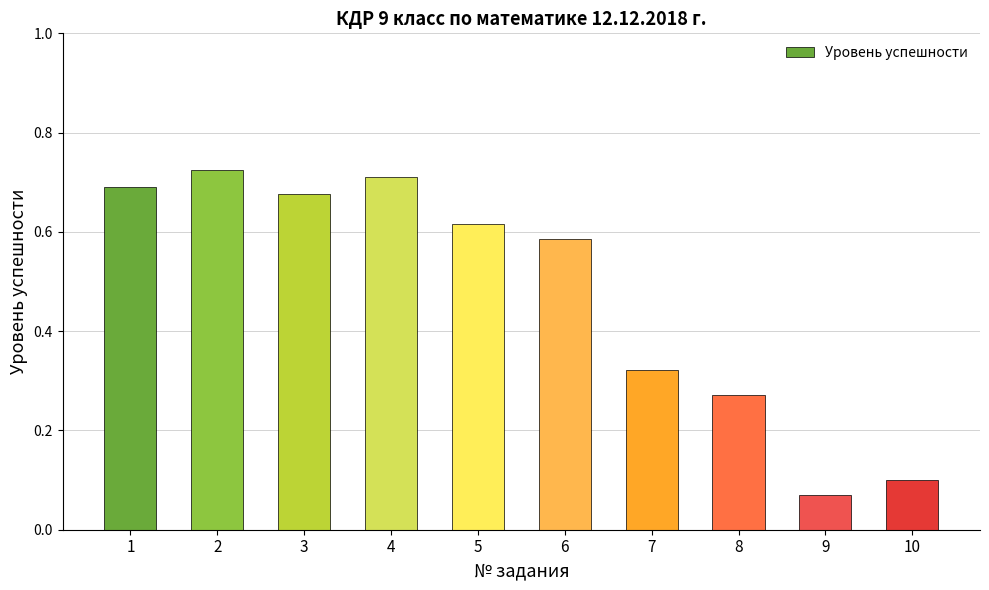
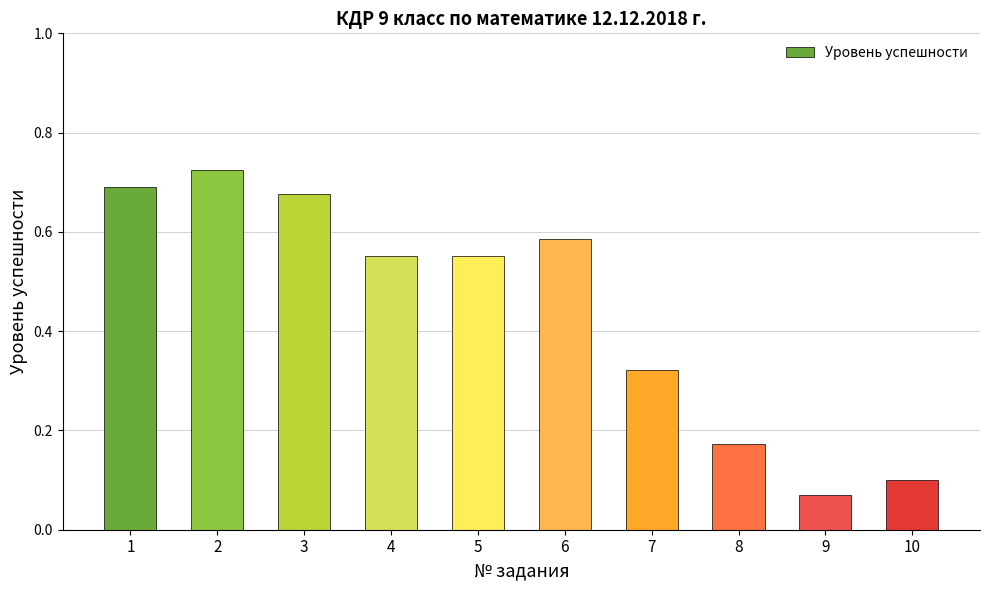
4: 0.71 -> 0.55
5: 0.62 -> 0.55
8: 0.27 -> 0.17
